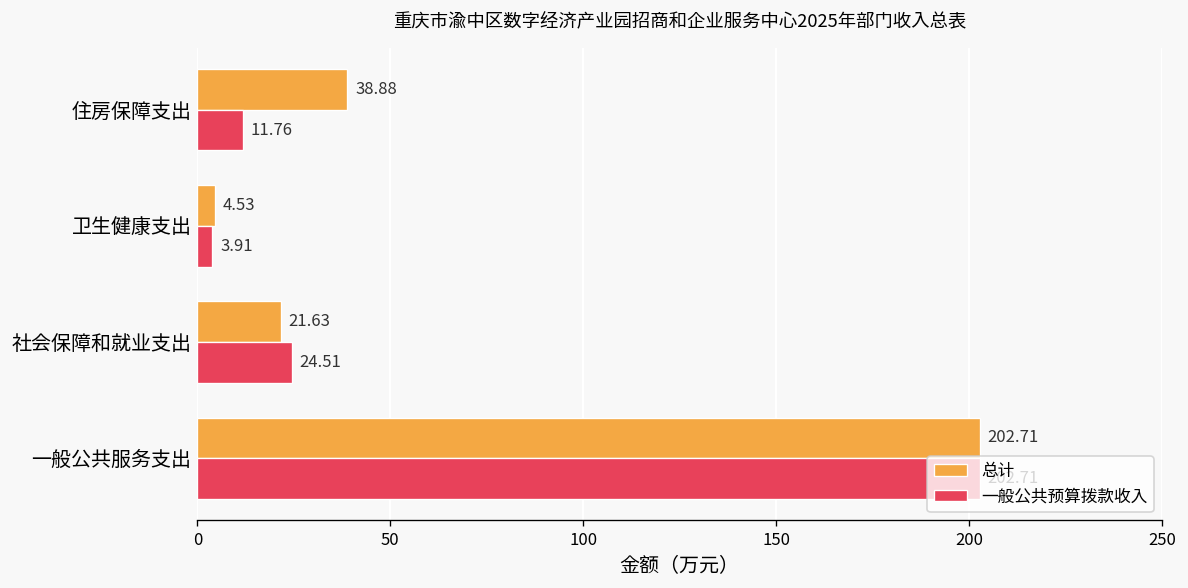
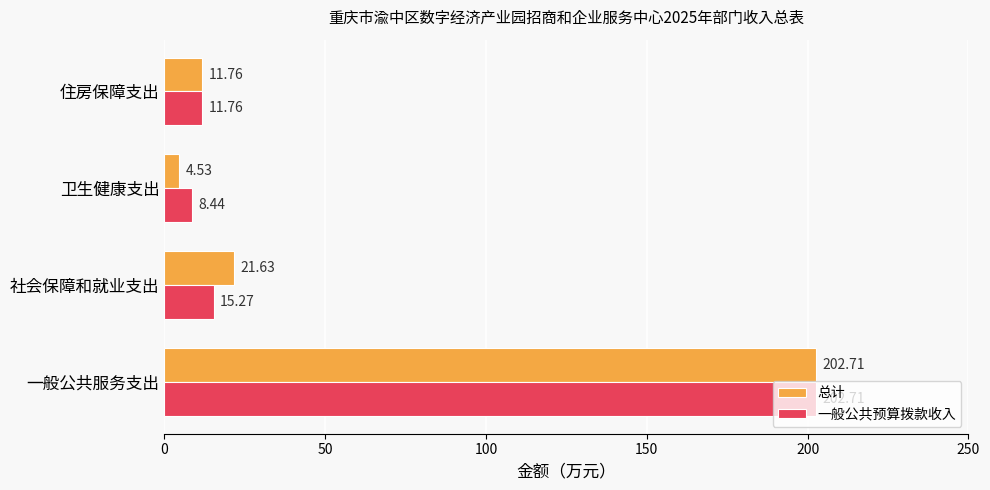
总计, 住房保障支出: 38.88 -> 11.76
一般公共预算拨款收入, 卫生健康支出: 3.91 -> 8.44
一般公共预算拨款收入, 社会保障和就业支出: 24.51 -> 15.27
